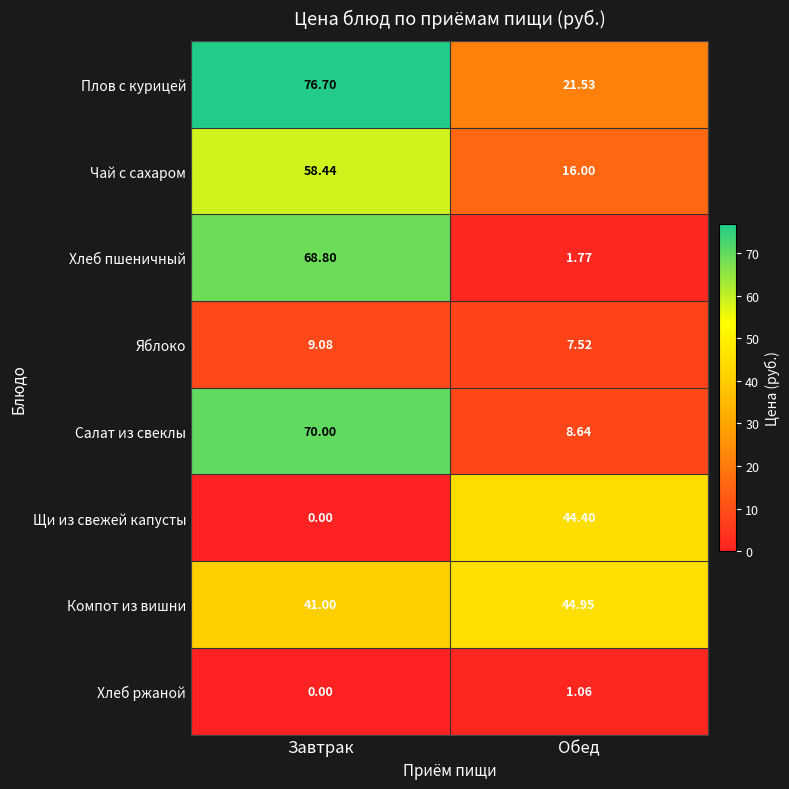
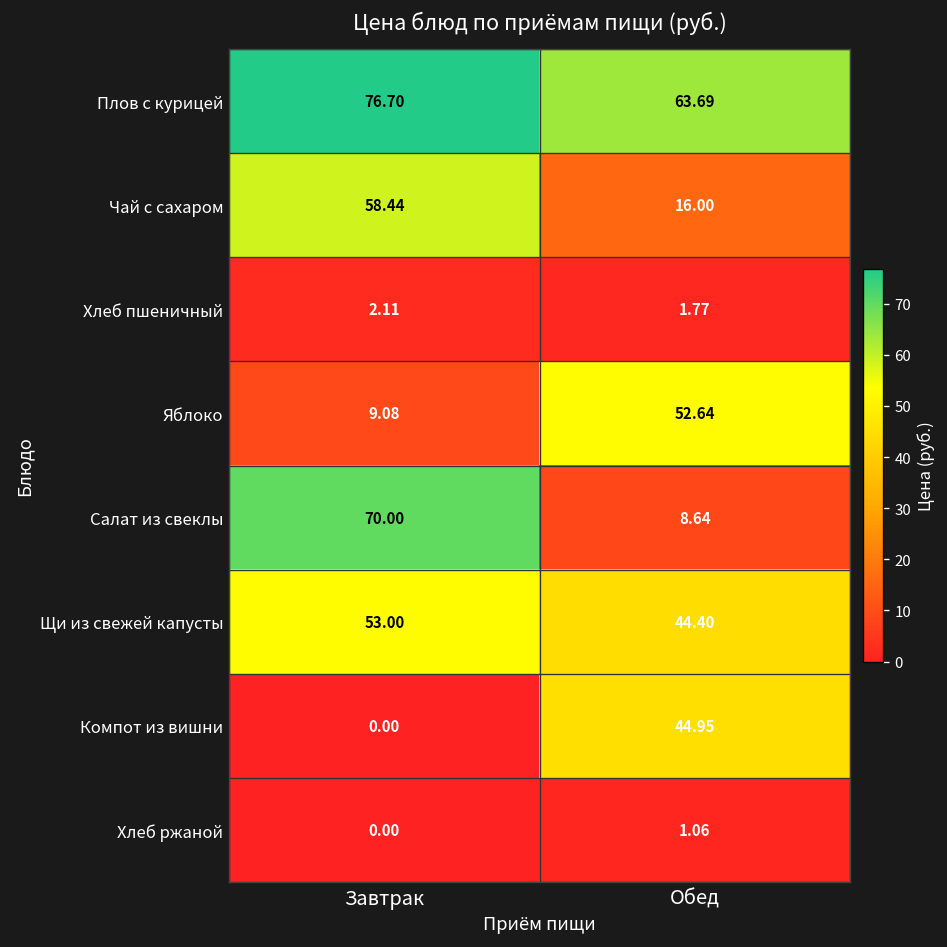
Плов с курицей, Обед: 21.53 -> 63.69
Хлеб пшеничный, Завтрак: 68.80 -> 2.11
Яблоко, Обед: 7.52 -> 52.64
Щи из свежей капусты, Завтрак: 0.00 -> 53.00
Компот из вишни, Завтрак: 41.00 -> 0.00
